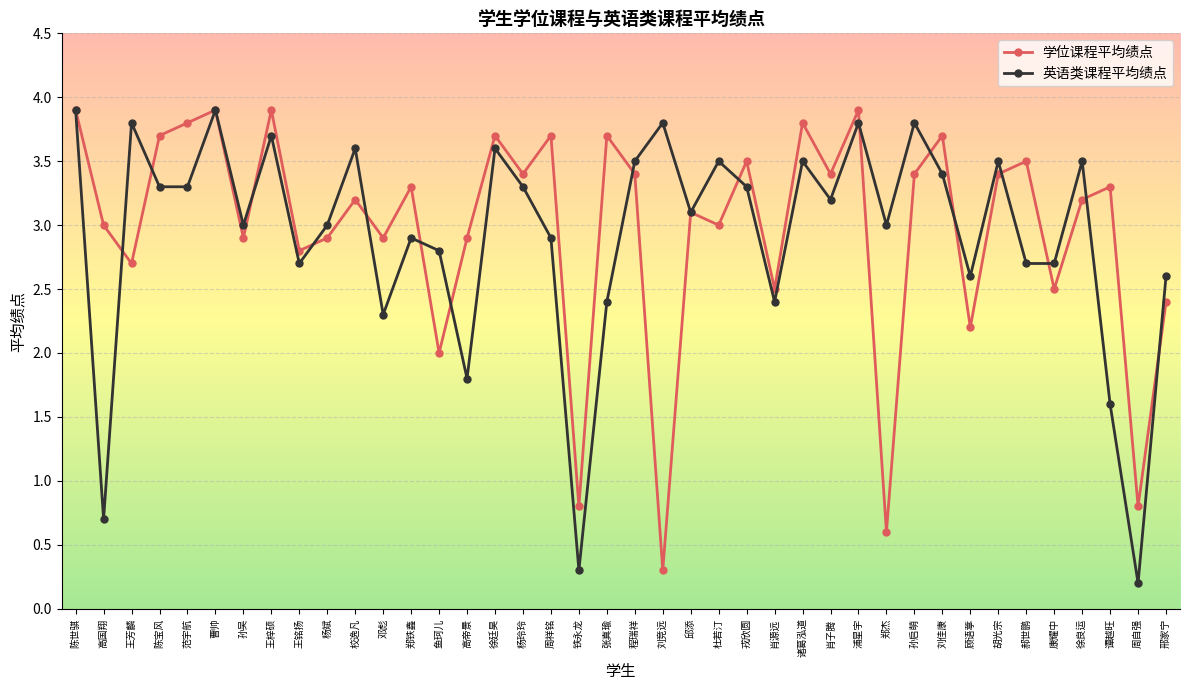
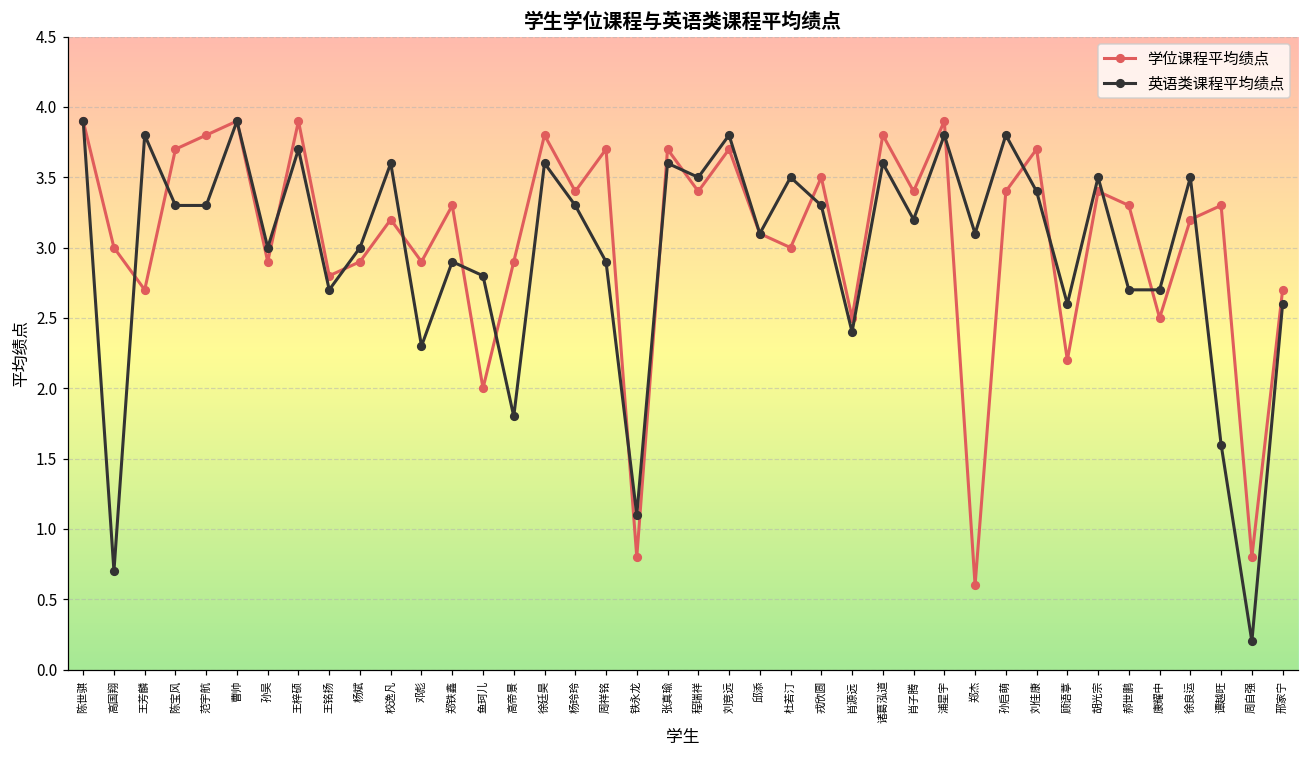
学位课程平均绩点, 徐廷昊: 3.7 -> 3.8
英语类课程平均绩点, 铁永龙: 0.3 -> 1.1
英语类课程平均绩点, 张真瑜: 2.4 -> 3.6
学位课程平均绩点, 刘竞远: 0.3 -> 3.7
英语类课程平均绩点, 诸葛泓道: 3.5 -> 3.6
英语类课程平均绩点, 郑杰: 3.0 -> 3.1
学位课程平均绩点, 郝世鹏: 3.5 -> 3.3
学位课程平均绩点, 邢家宁: 2.4 -> 2.7
